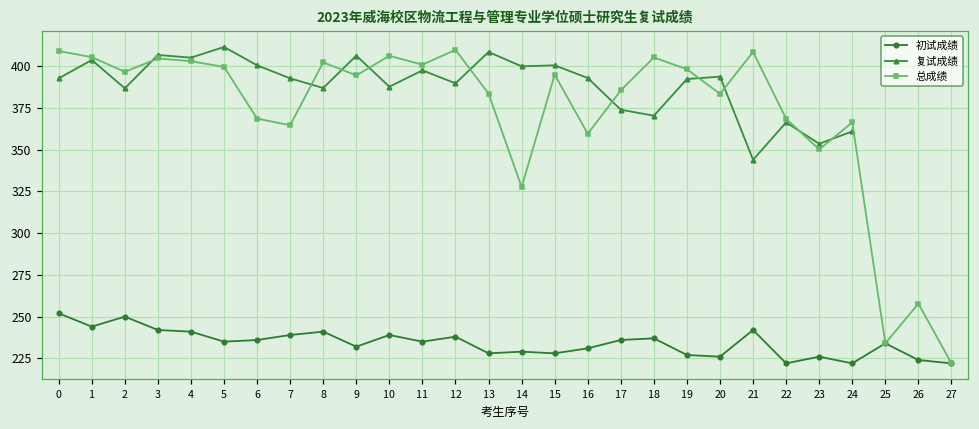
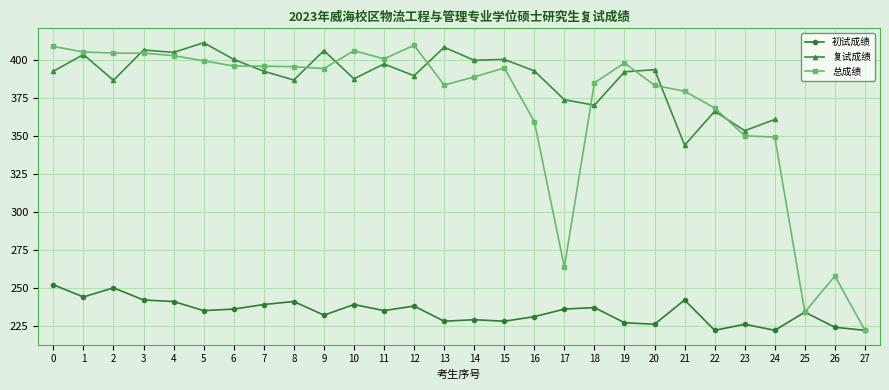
总成绩, 2: 397 -> 405
总成绩, 6: 369 -> 396
总成绩, 7: 365 -> 396
总成绩, 8: 402 -> 396
总成绩, 14: 328 -> 389
总成绩, 17: 386 -> 264
总成绩, 18: 405 -> 385
总成绩, 21: 409 -> 380
总成绩, 24: 366 -> 349
